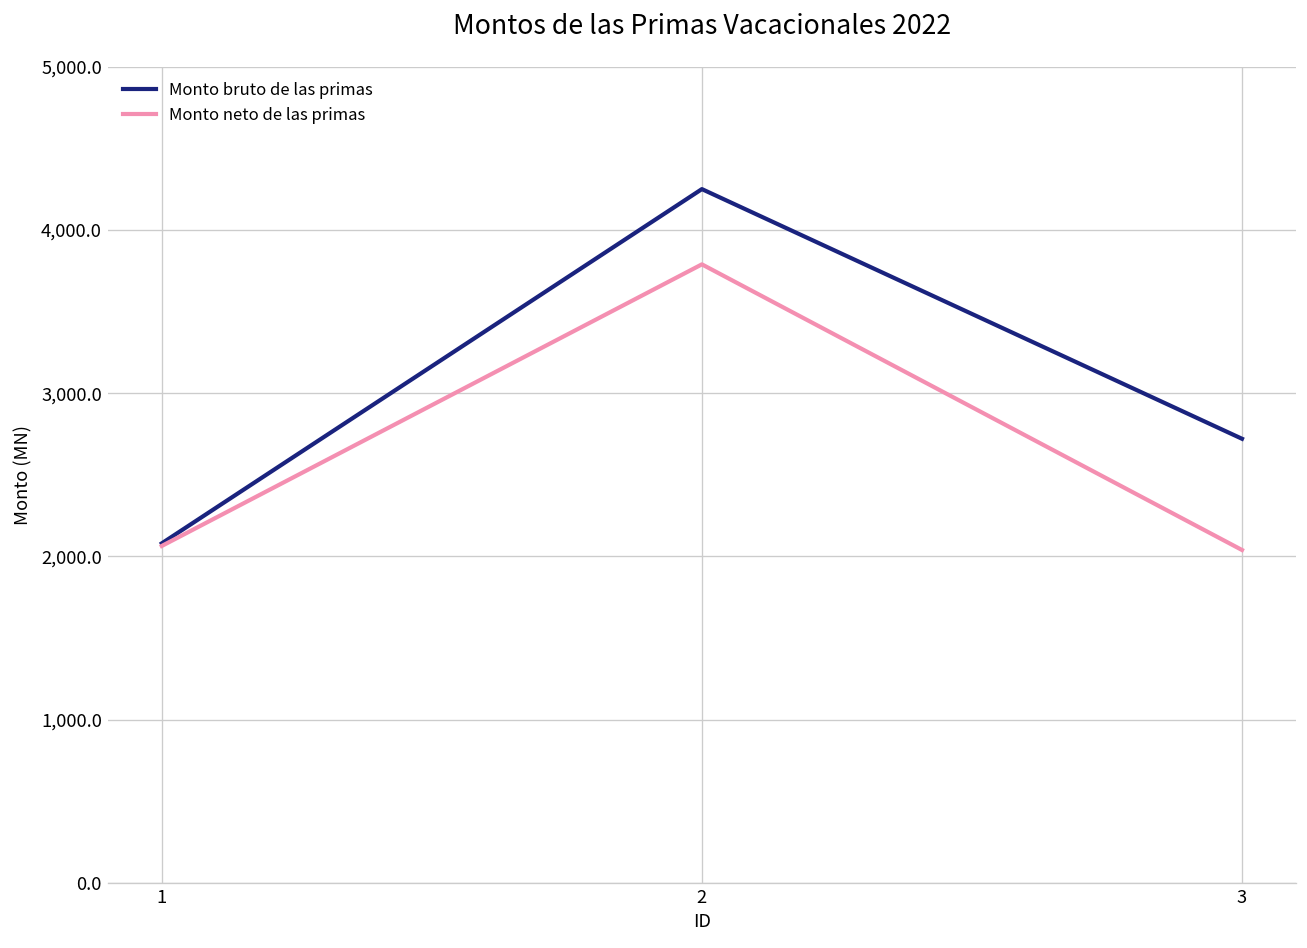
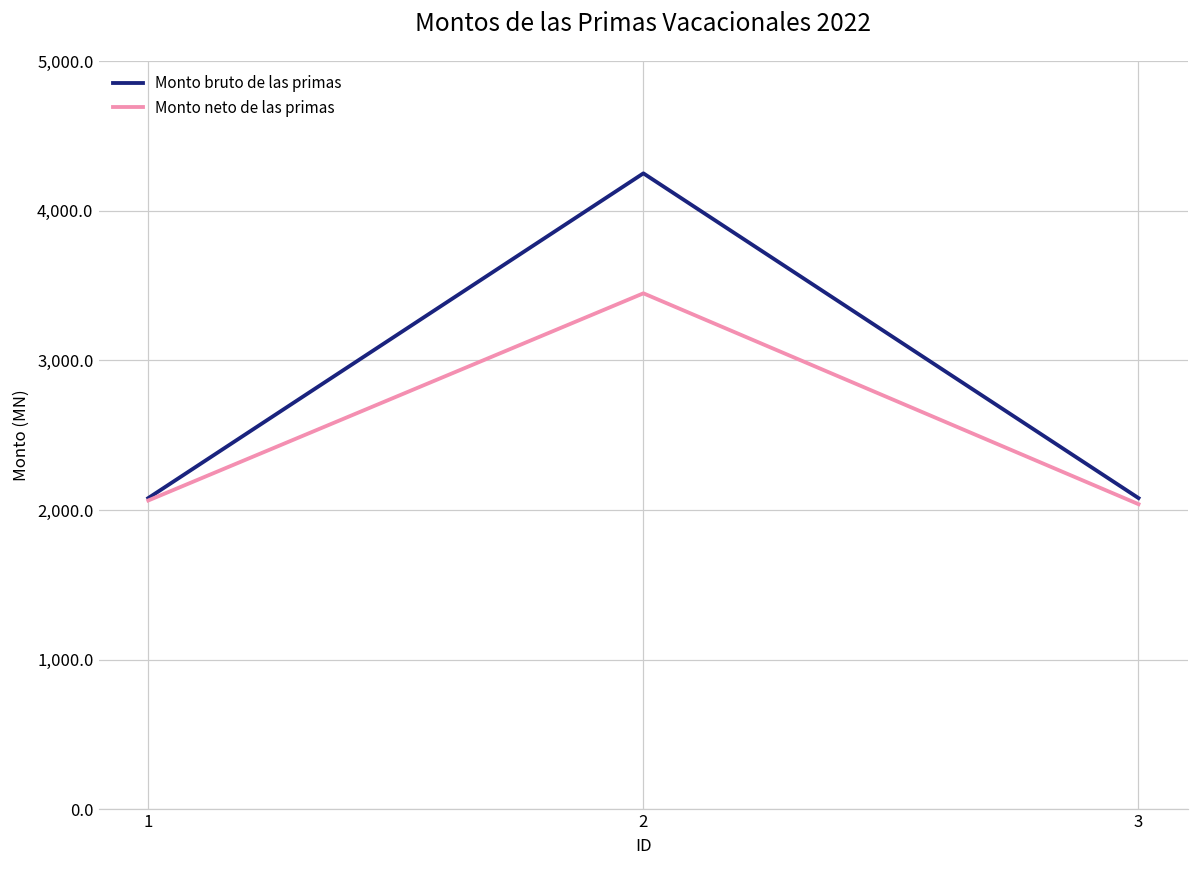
Monto neto de las primas, 2: 3,790 -> 3,450
Monto bruto de las primas, 3: 2,720 -> 2,080
